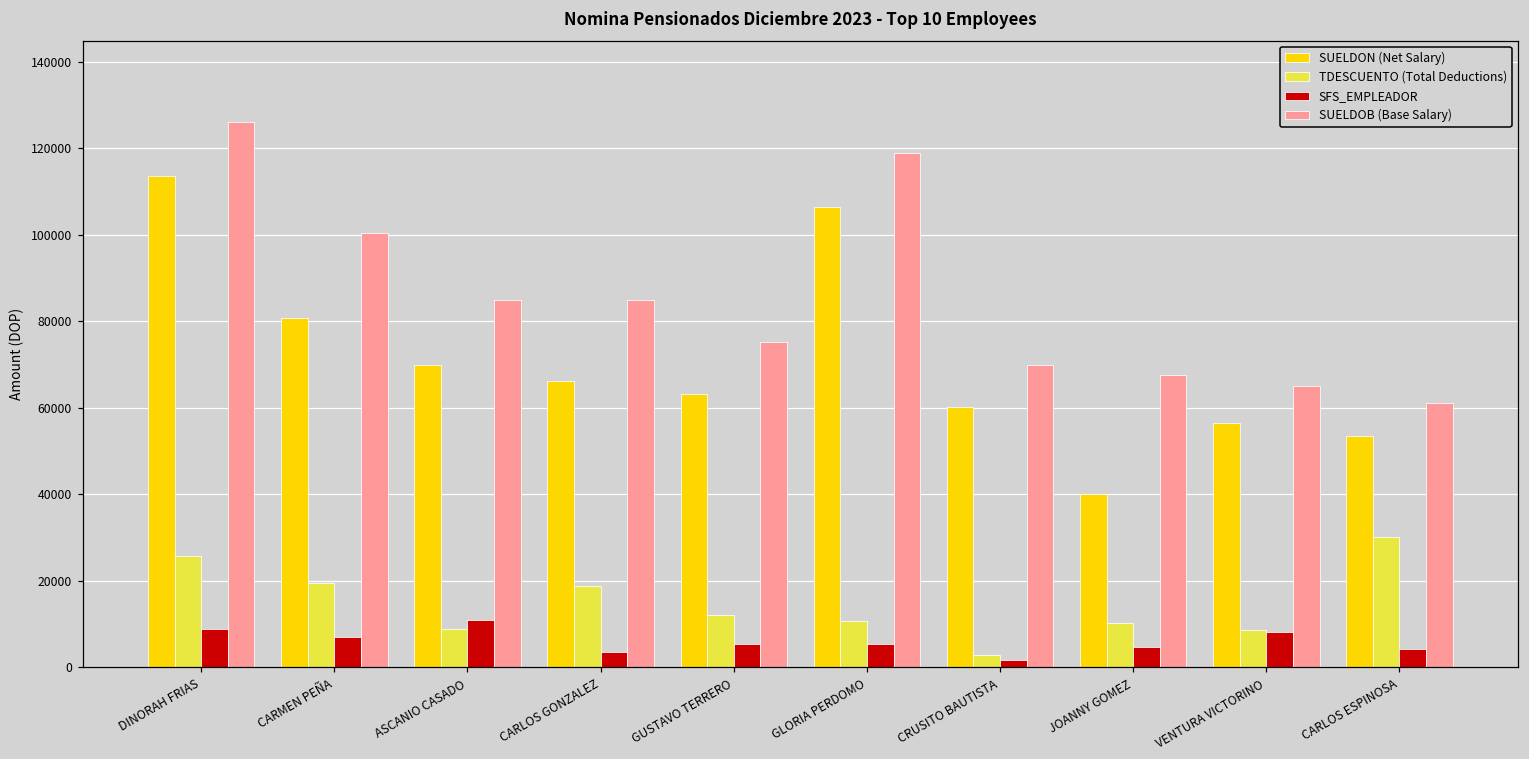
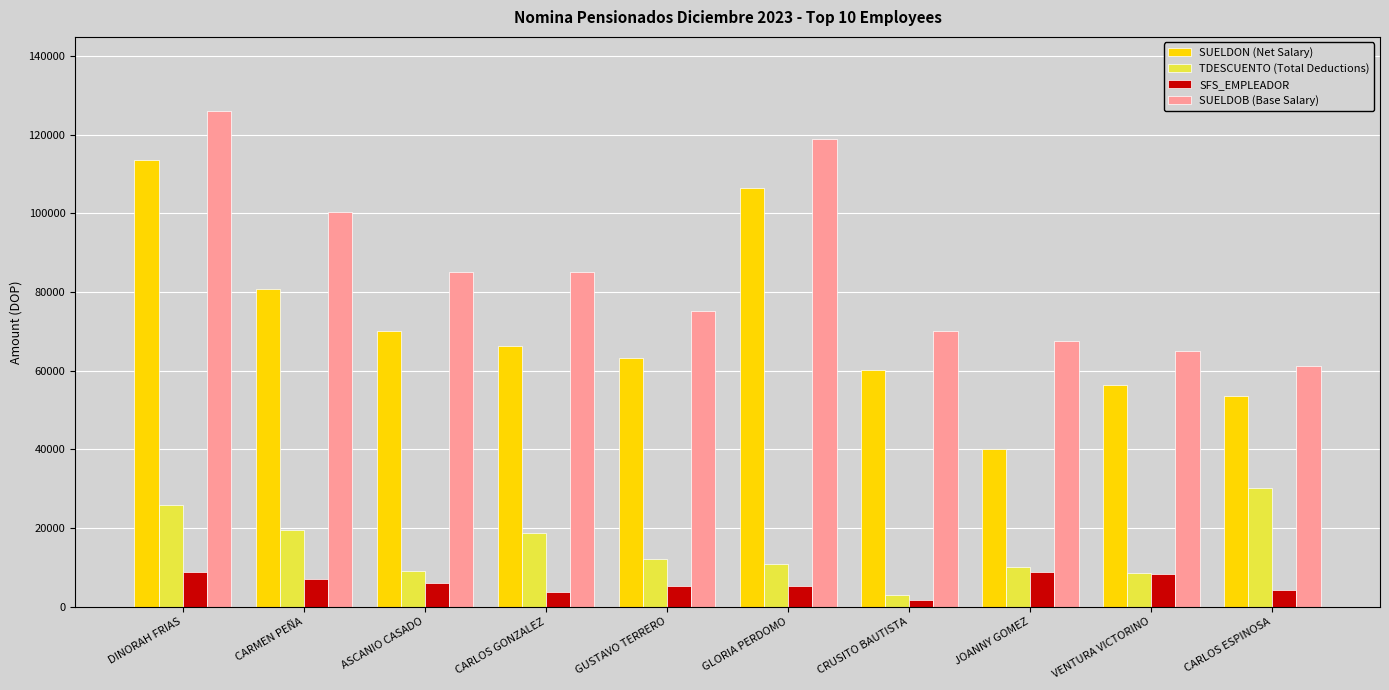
SFS_EMPLEADOR, ASCANIO CASADO: 11000 -> 6000
SFS_EMPLEADOR, JOANNY GOMEZ: 5000 -> 9000
